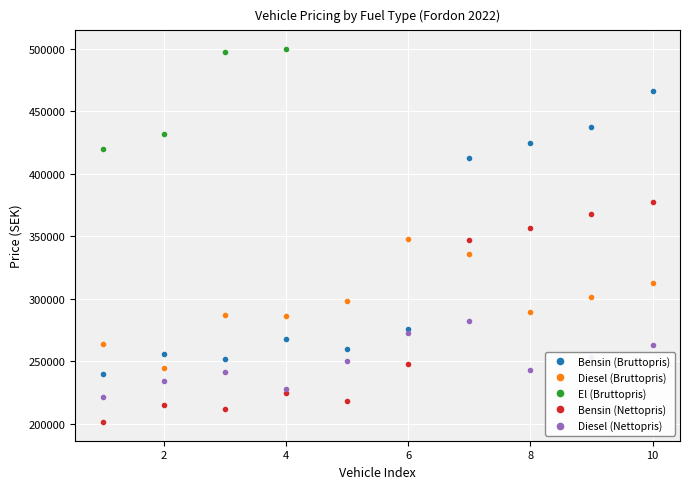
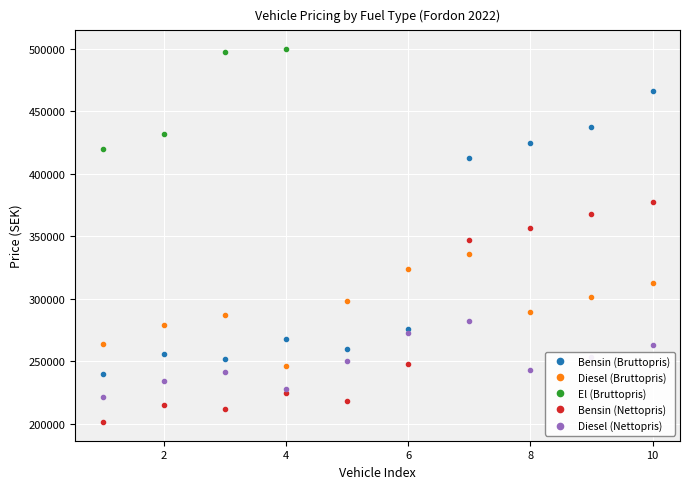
Diesel (Bruttopris), 2: 245000 -> 279000
Diesel (Bruttopris), 4: 286000 -> 246000
Diesel (Bruttopris), 6: 348000 -> 324000
